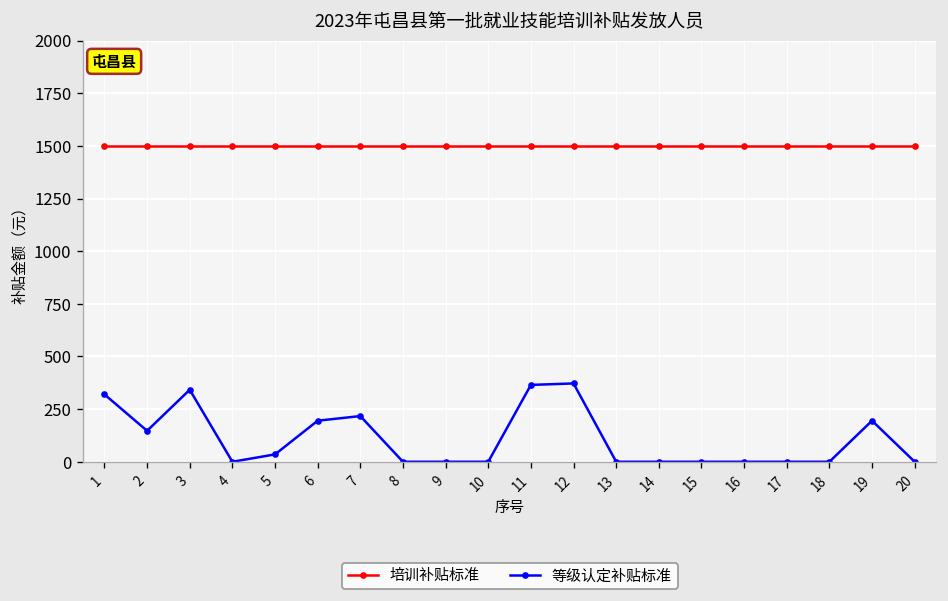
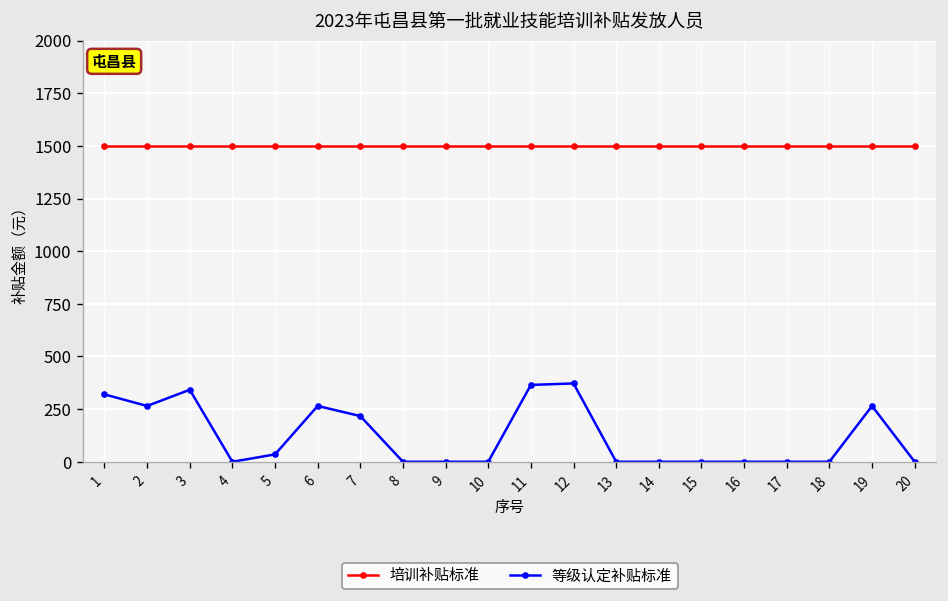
等级认定补贴标准, 2: 150 -> 270
等级认定补贴标准, 6: 200 -> 270
等级认定补贴标准, 19: 200 -> 270
